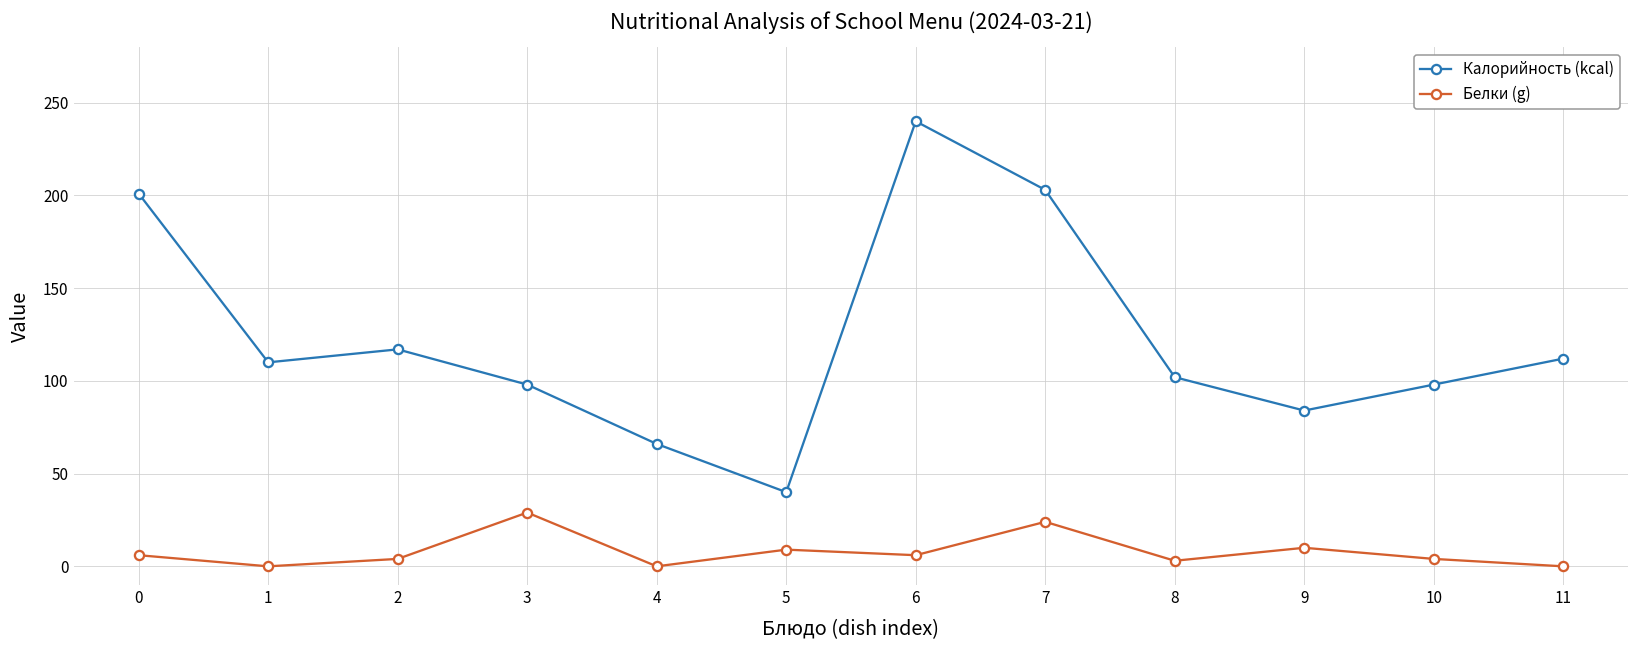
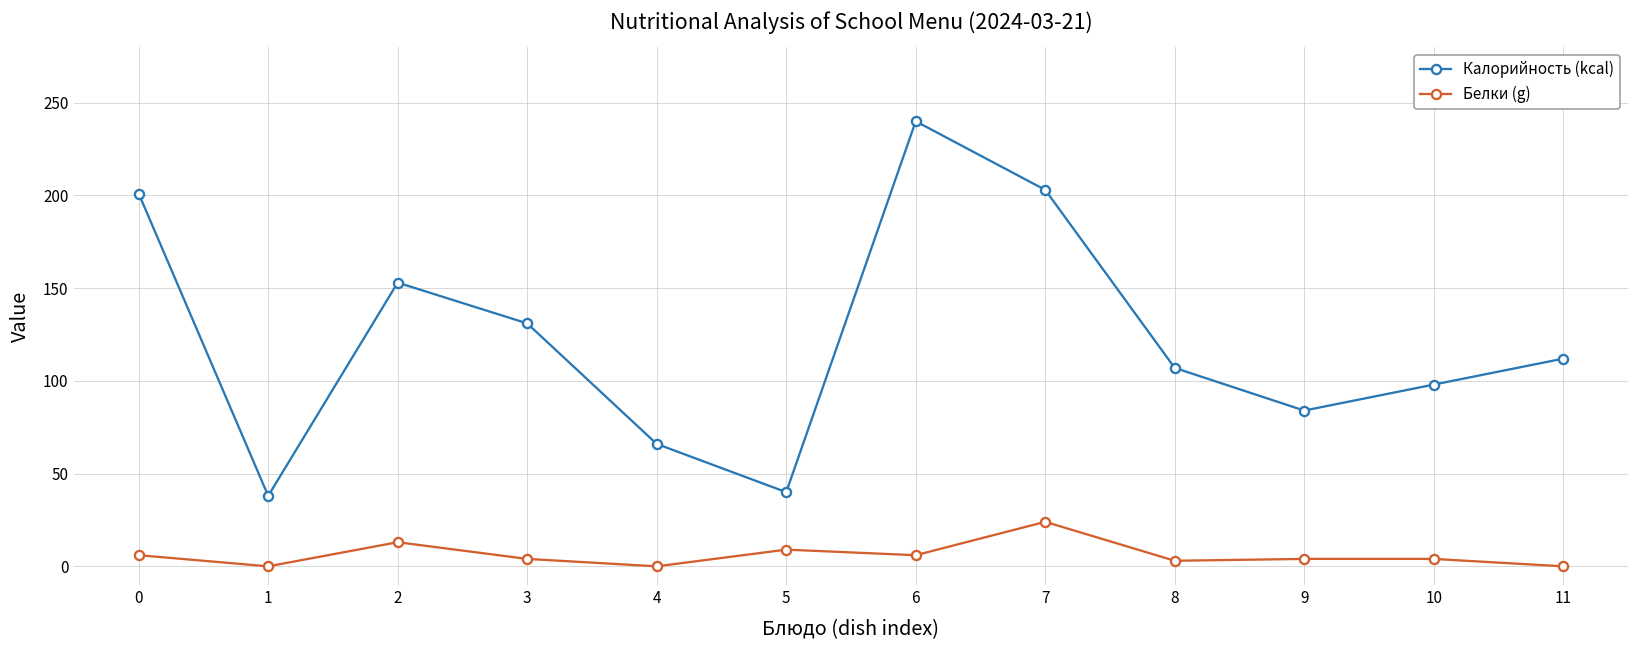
Калорийность (kcal), 1: 110 -> 38
Калорийность (kcal), 2: 117 -> 153
Белки (g), 2: 4 -> 13
Калорийность (kcal), 3: 98 -> 131
Белки (g), 3: 29 -> 4
Калорийность (kcal), 8: 102 -> 107
Белки (g), 9: 10 -> 4
